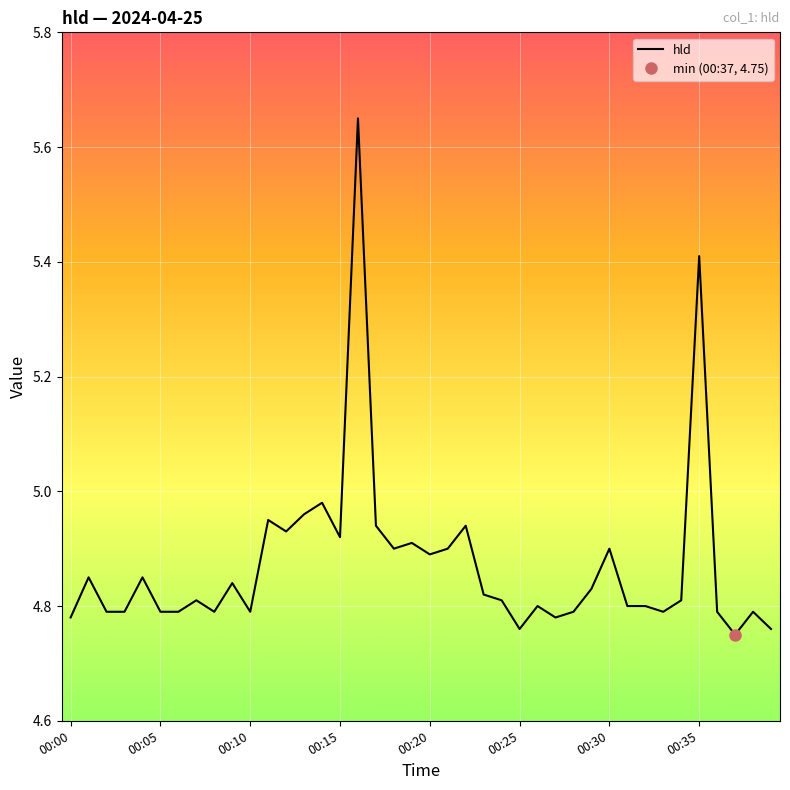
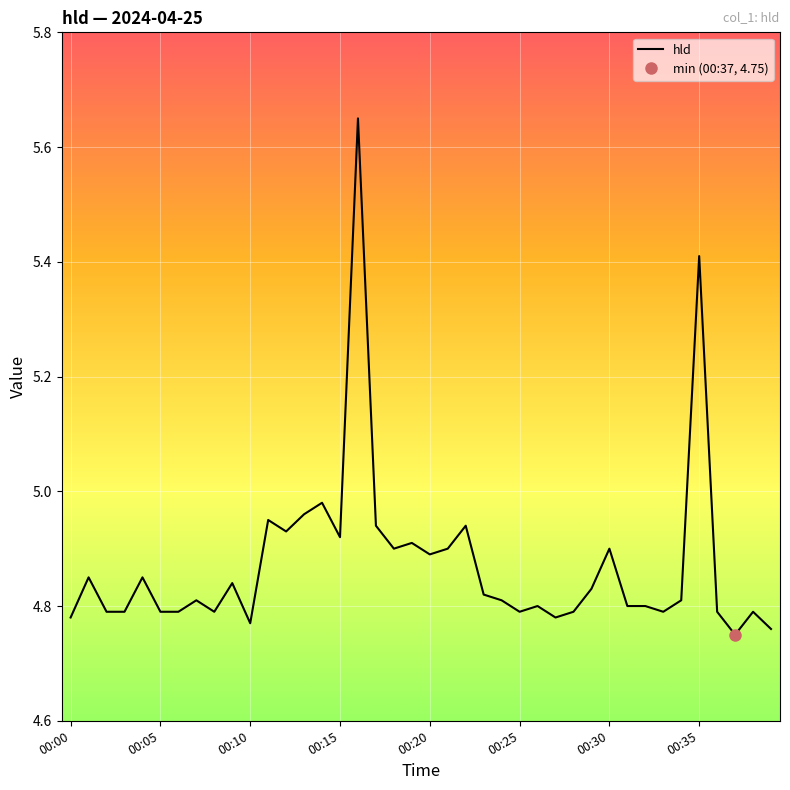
hld, 00:10: 4.79 -> 4.77
hld, 00:25: 4.76 -> 4.79
